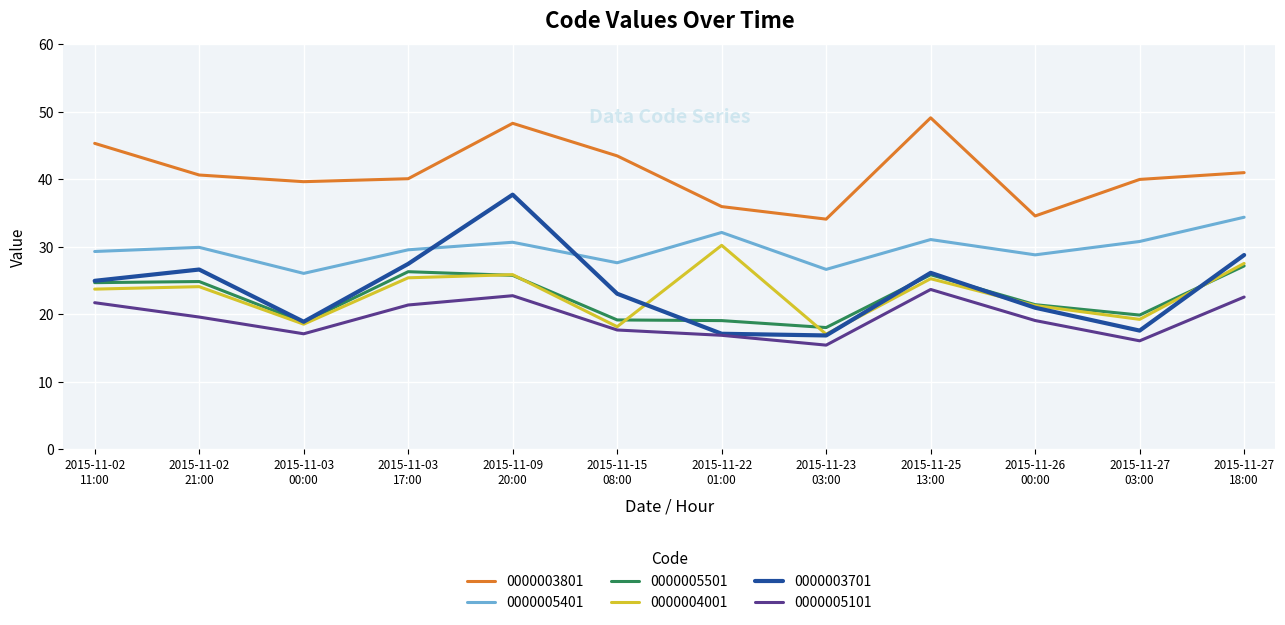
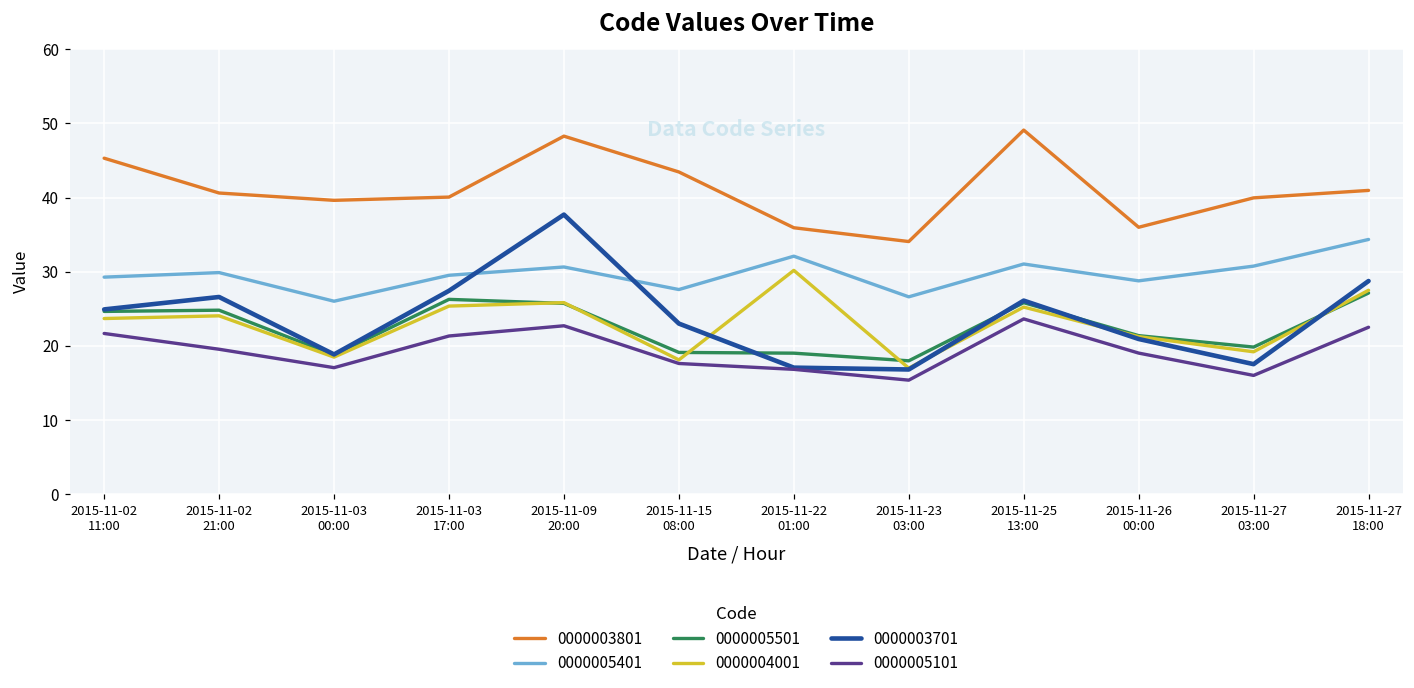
0000003801, 2015-11-26 00:00: 35 -> 36
